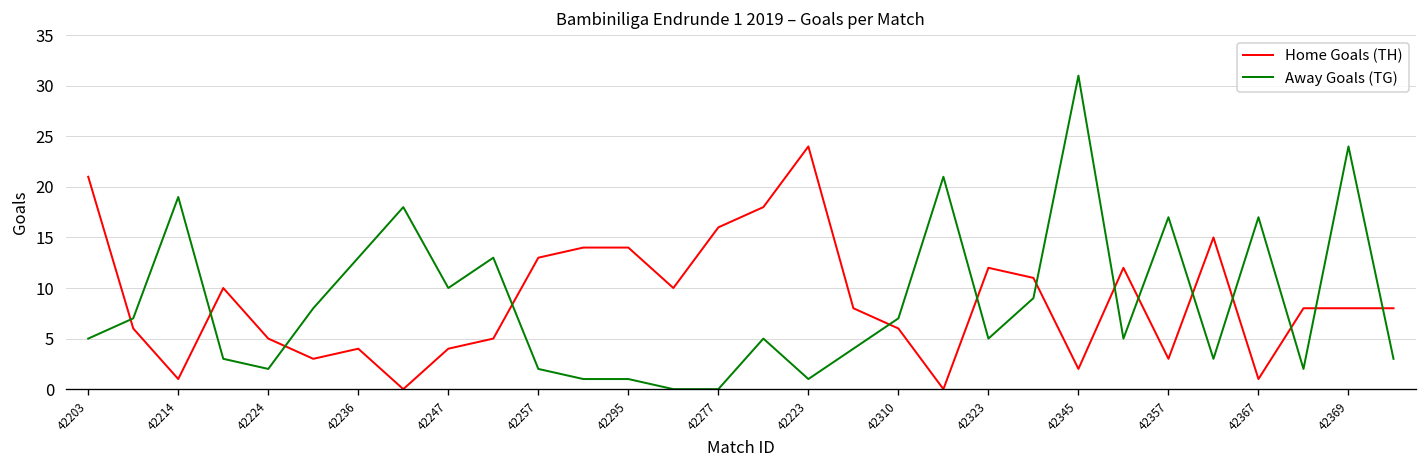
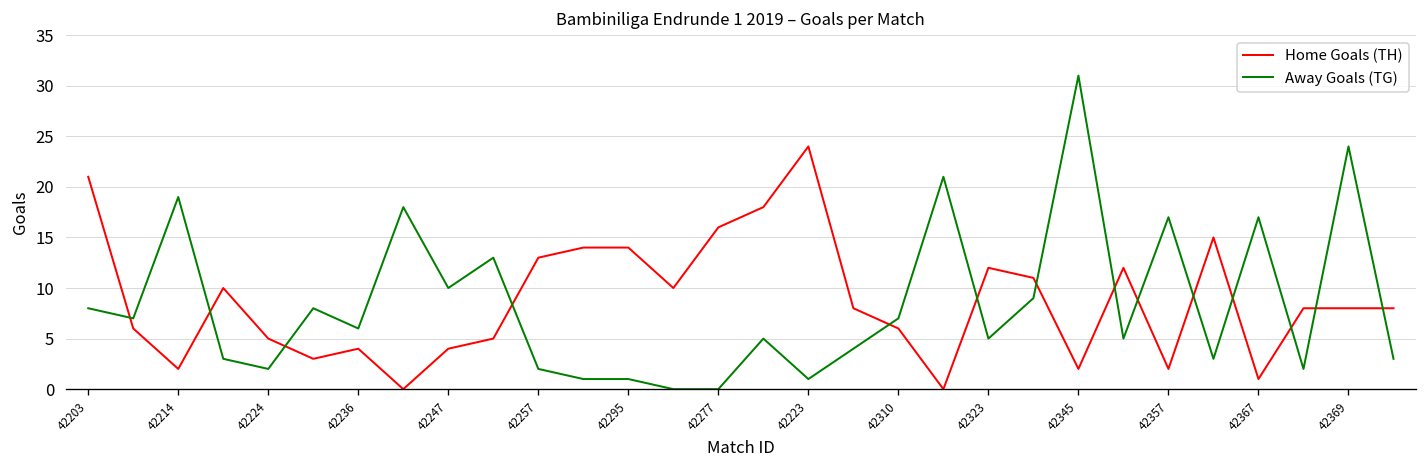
Away Goals (TG), 42203: 5 -> 8
Home Goals (TH), 42214: 1 -> 2
Away Goals (TG), 42236: 13 -> 6
Home Goals (TH), 42357: 3 -> 2
